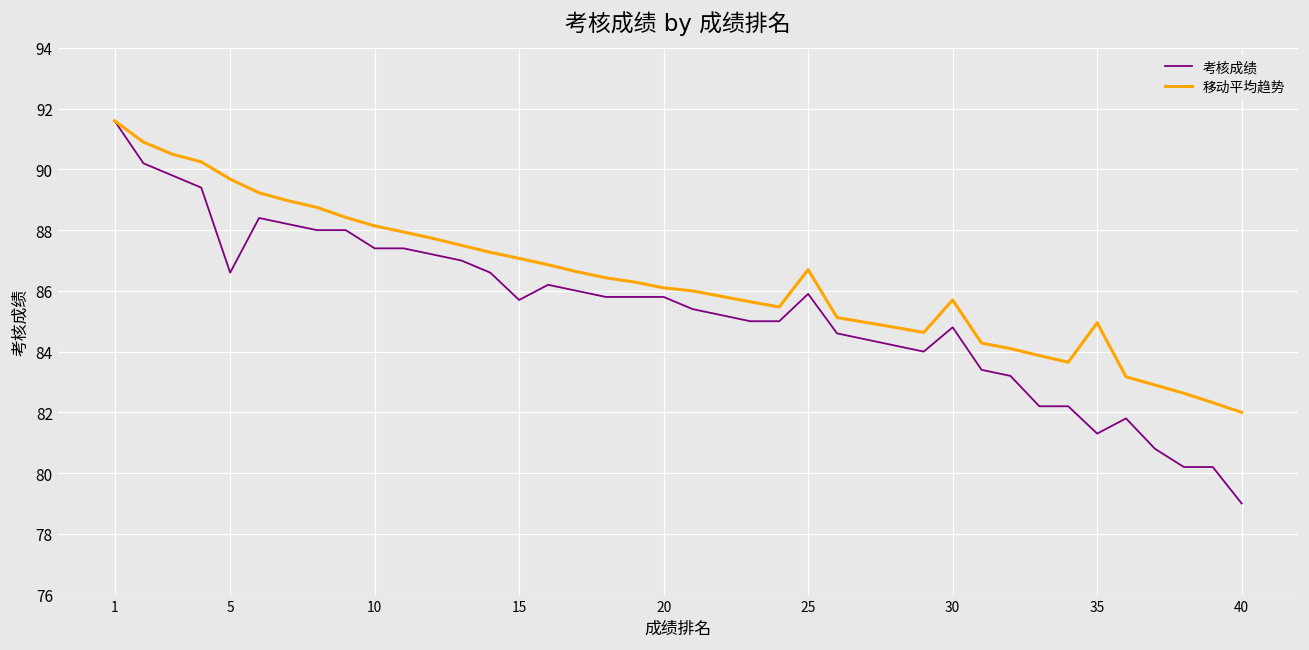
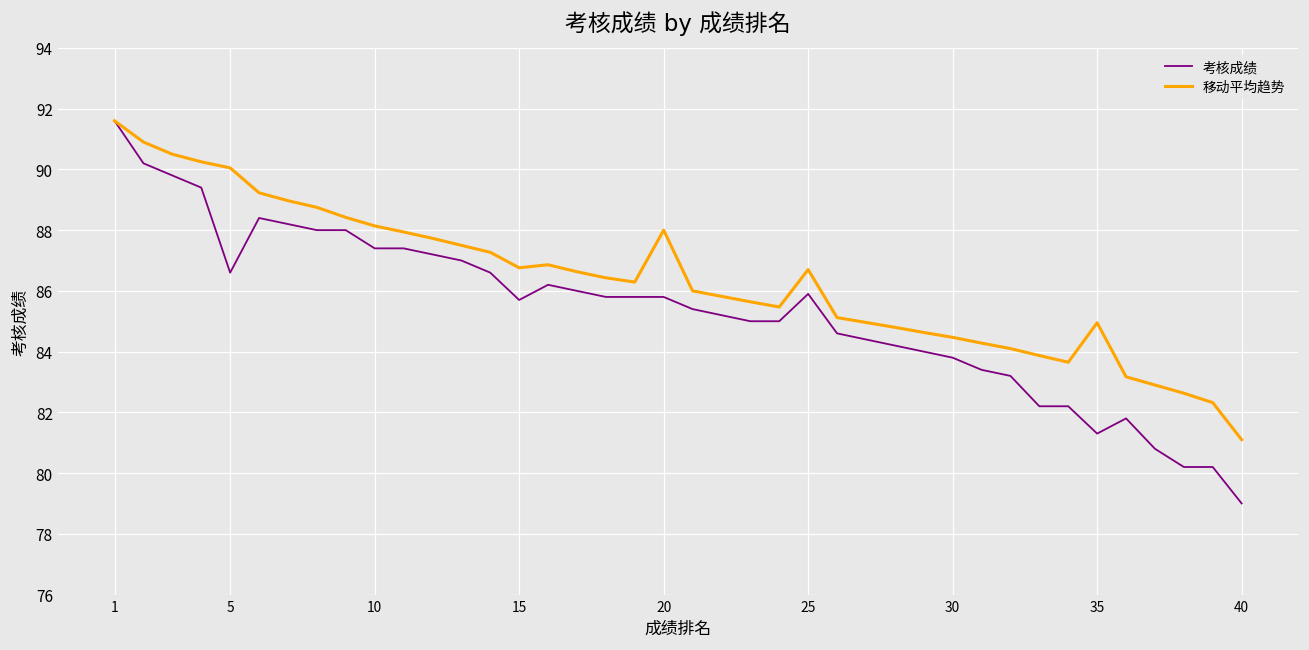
移动平均趋势, 5: 89.7 -> 90.1
移动平均趋势, 15: 87.1 -> 86.8
移动平均趋势, 20: 86.1 -> 88.0
考核成绩, 30: 84.8 -> 83.8
移动平均趋势, 30: 85.7 -> 84.5
移动平均趋势, 40: 82.0 -> 81.1
